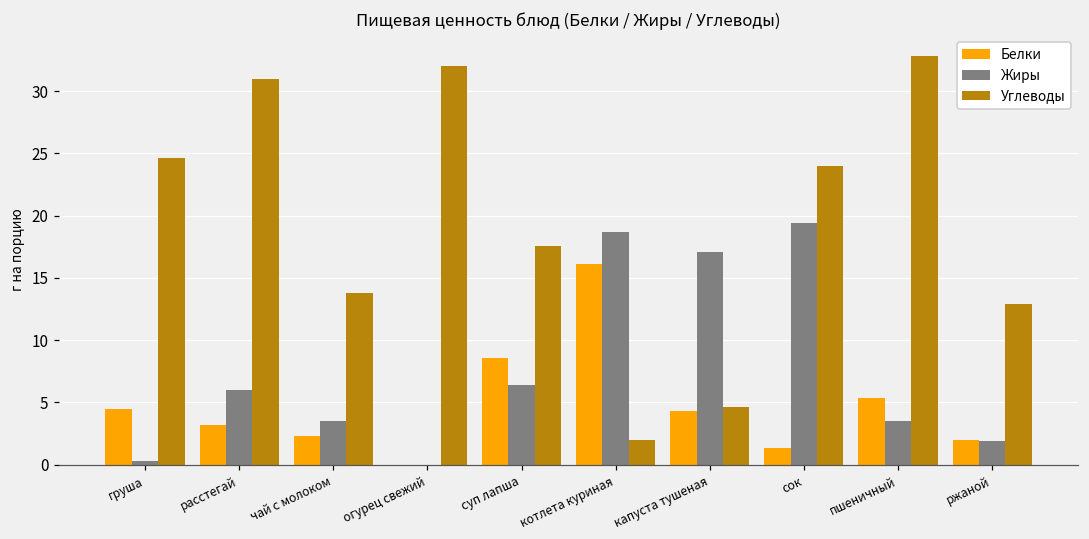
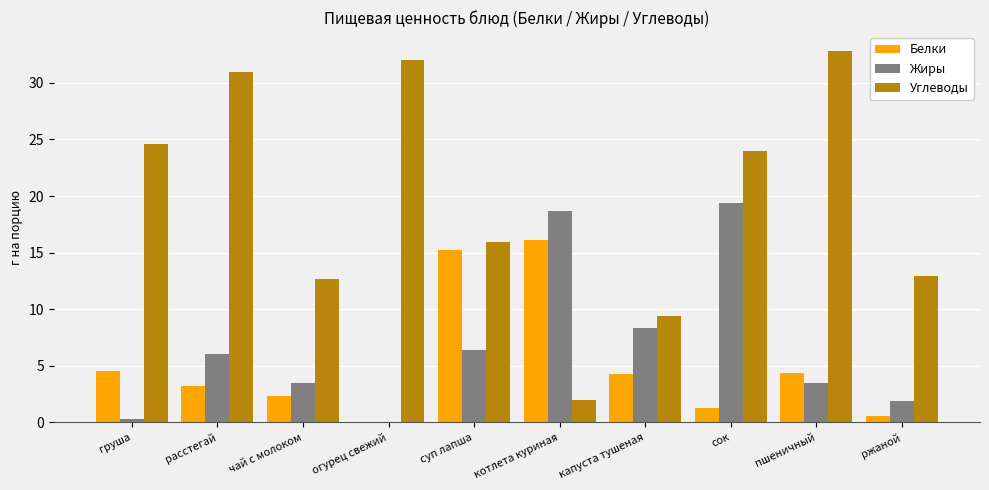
Углеводы, чай с молоком: 13.8 -> 12.7
Белки, суп лапша: 8.6 -> 15.2
Углеводы, суп лапша: 17.6 -> 15.9
Жиры, капуста тушеная: 17.1 -> 8.3
Углеводы, капуста тушеная: 4.6 -> 9.4
Белки, пшеничный: 5.3 -> 4.3
Белки, ржаной: 2.0 -> 0.6
